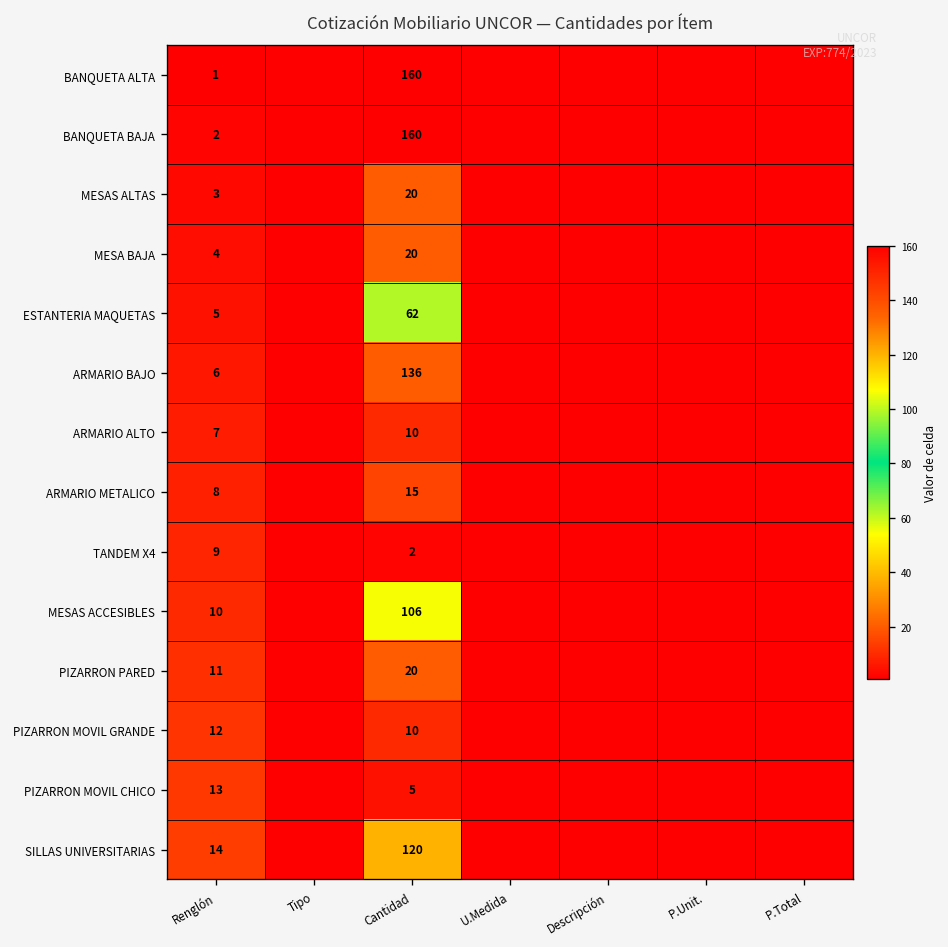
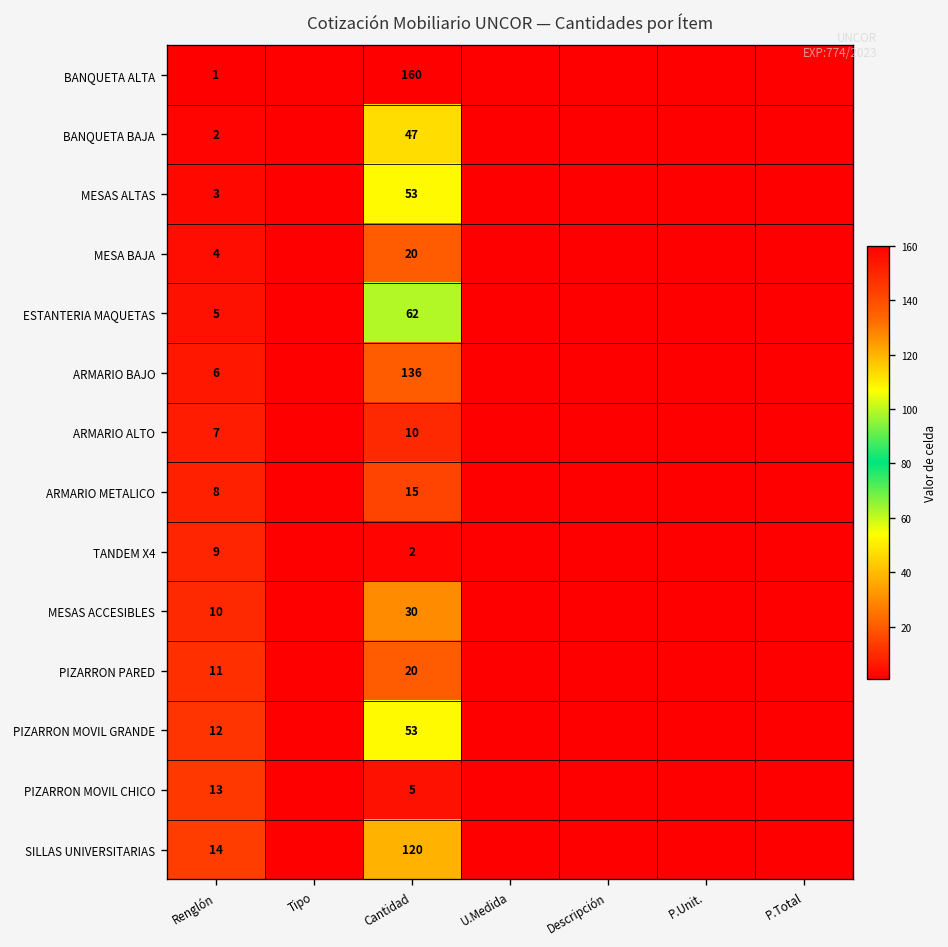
BANQUETA BAJA, Cantidad: 160 -> 47
MESAS ALTAS, Cantidad: 20 -> 53
MESAS ACCESIBLES, Cantidad: 106 -> 30
PIZARRON MOVIL GRANDE, Cantidad: 10 -> 53
